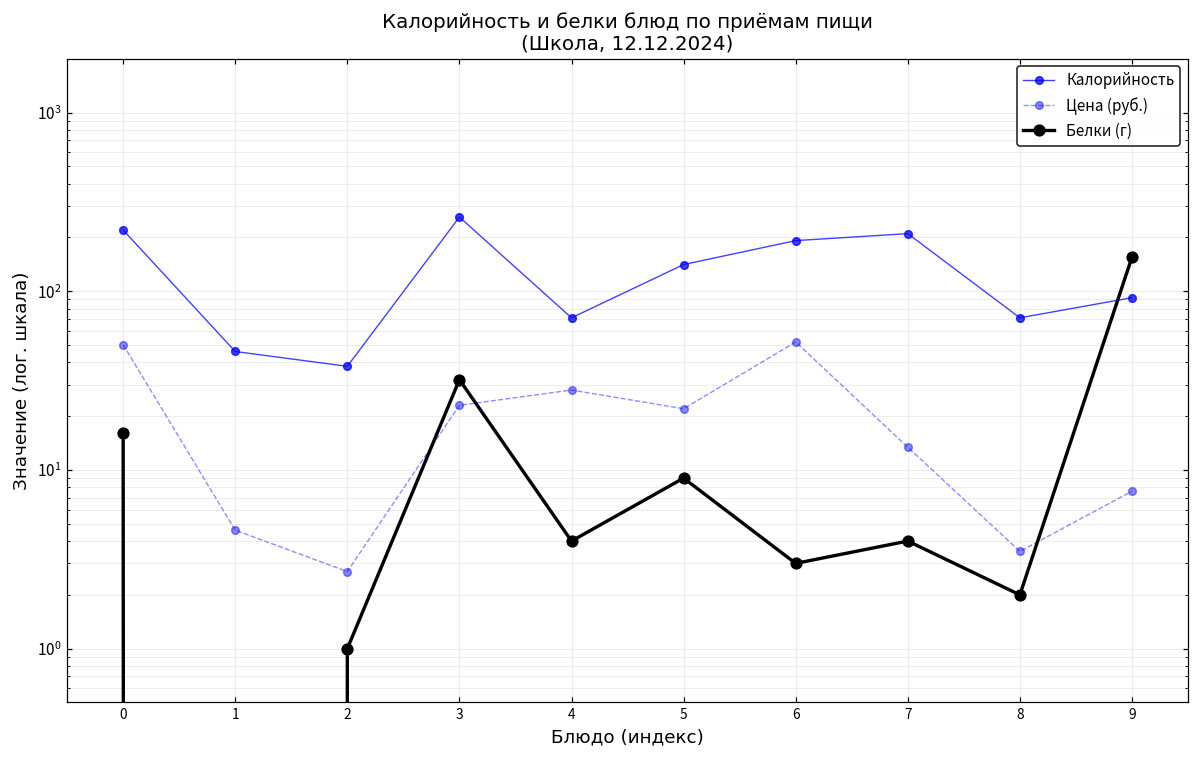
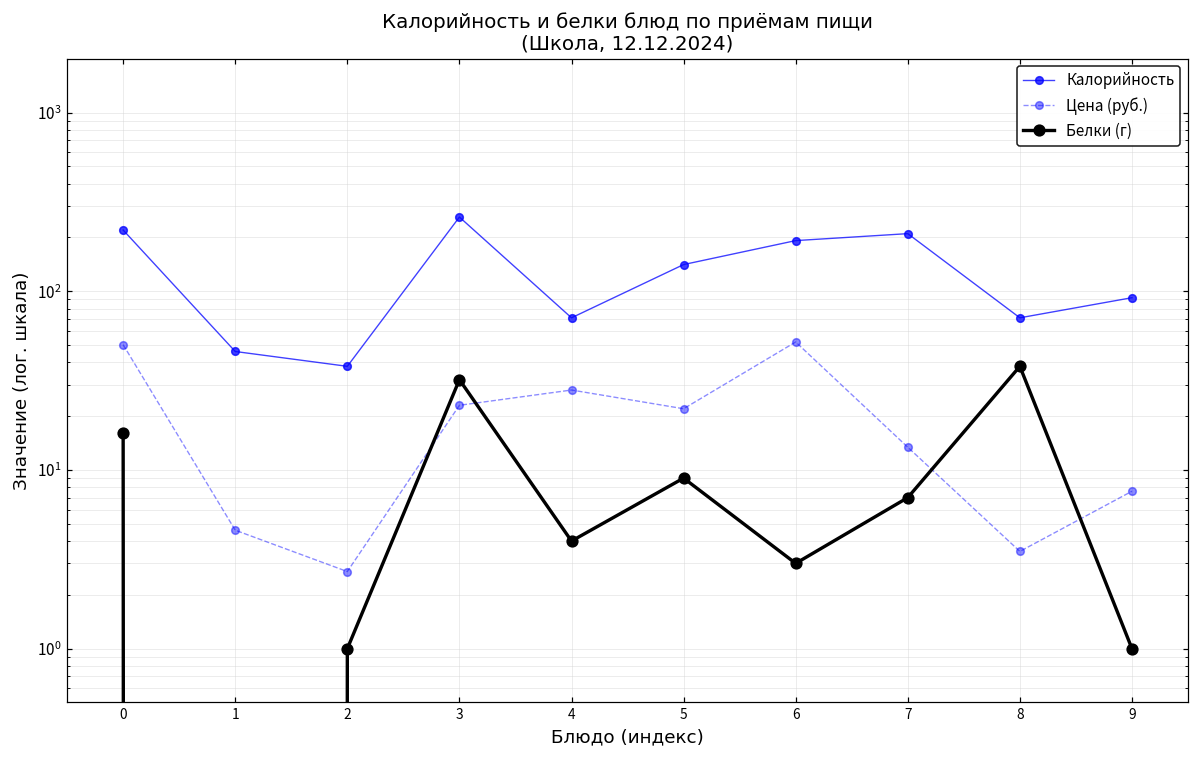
Белки (г), 7: 4 -> 7
Белки (г), 8: 2 -> 38
Белки (г), 9: 160 -> 1
